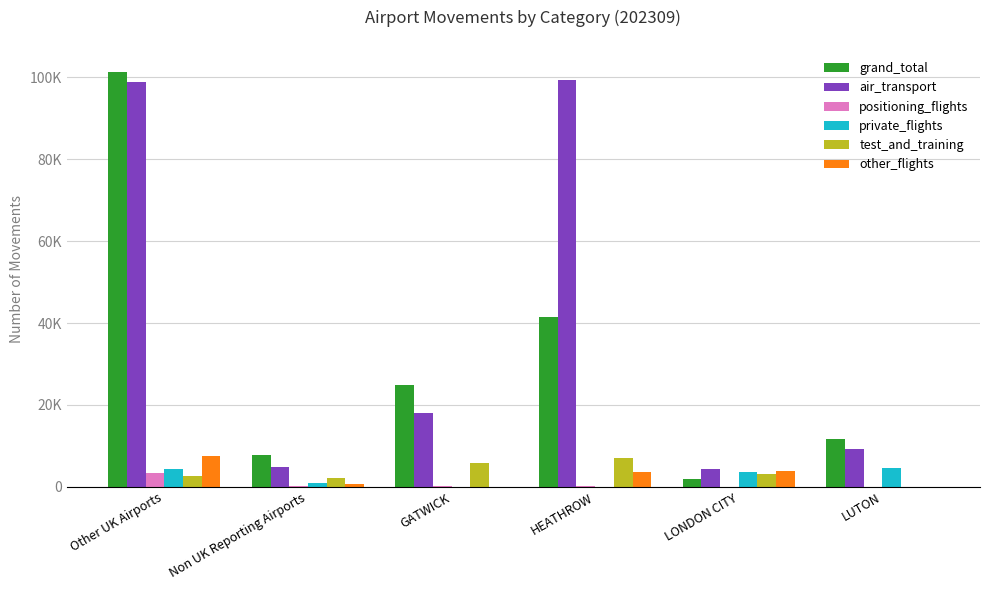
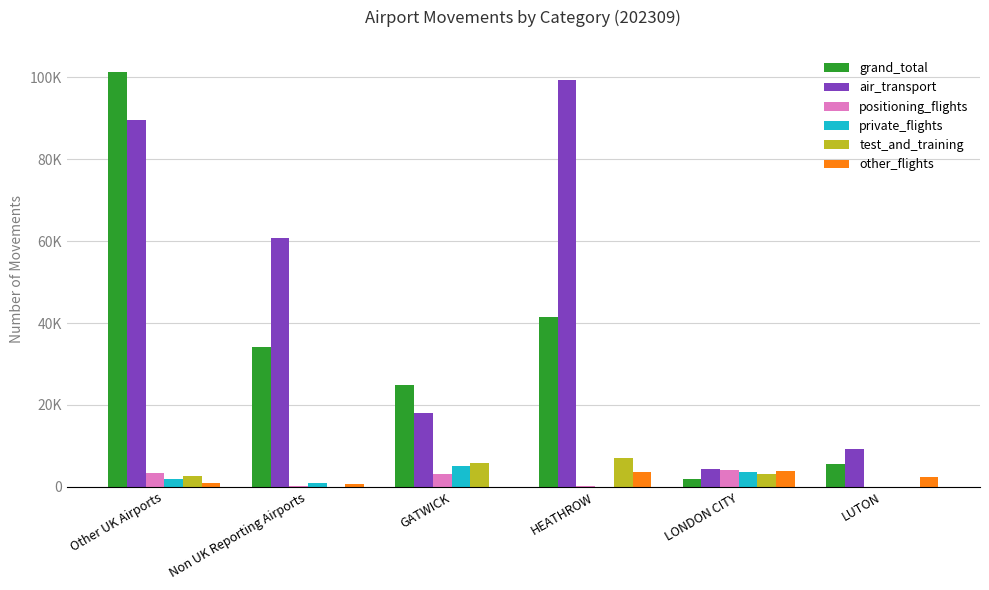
air_transport, Other UK Airports: 99000 -> 90000
private_flights, Other UK Airports: 4000 -> 2000
other_flights, Other UK Airports: 8000 -> 1000
grand_total, Non UK Reporting Airports: 8000 -> 34000
air_transport, Non UK Reporting Airports: 5000 -> 61000
test_and_training, Non UK Reporting Airports: 2000 -> 0
positioning_flights, GATWICK: 0 -> 3000
private_flights, GATWICK: 0 -> 5000
positioning_flights, LONDON CITY: 0 -> 4000
grand_total, LUTON: 12000 -> 6000
private_flights, LUTON: 5000 -> 0
other_flights, LUTON: 0 -> 2000
